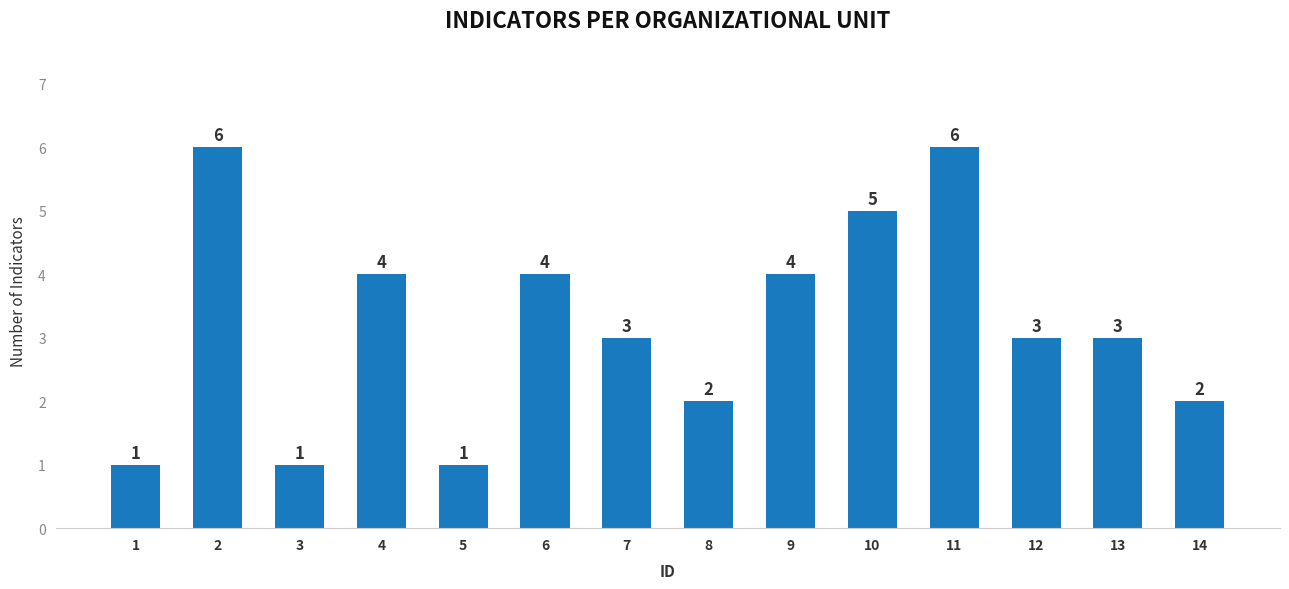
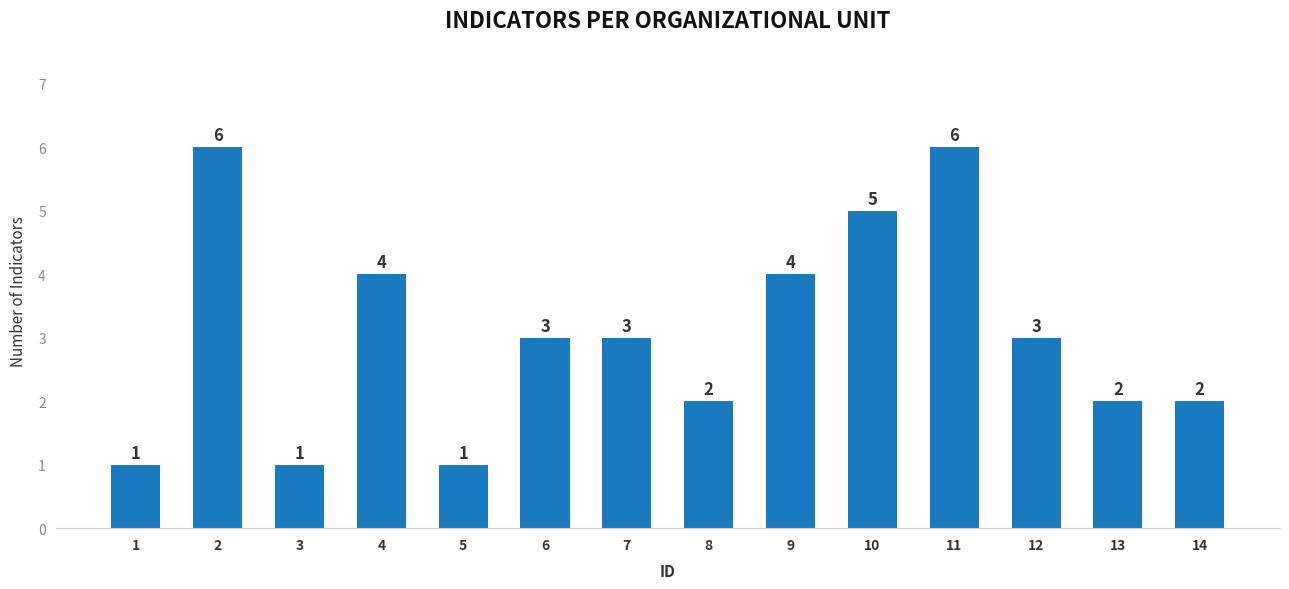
6: 4 -> 3
13: 3 -> 2
